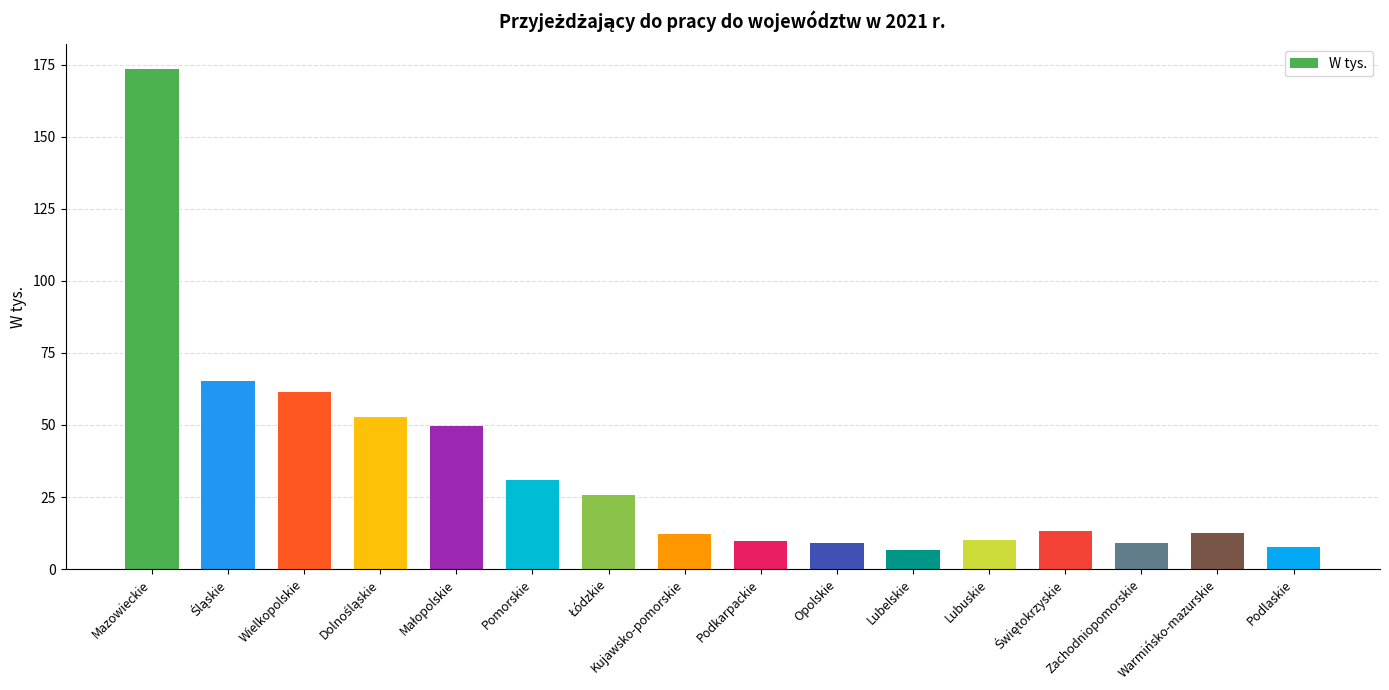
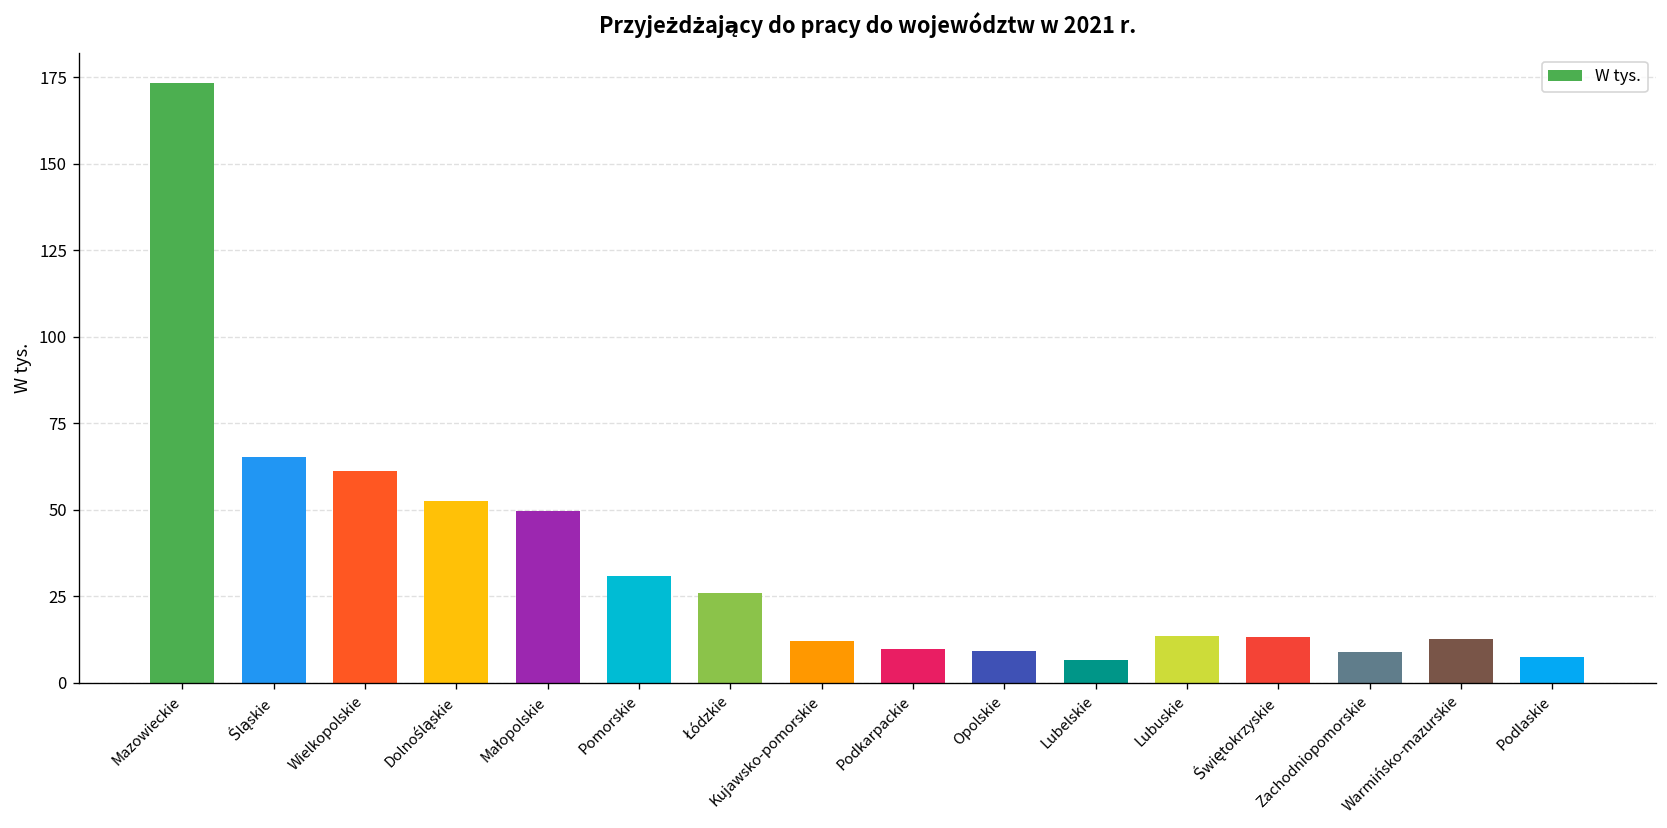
Lubuskie: 10 -> 14
